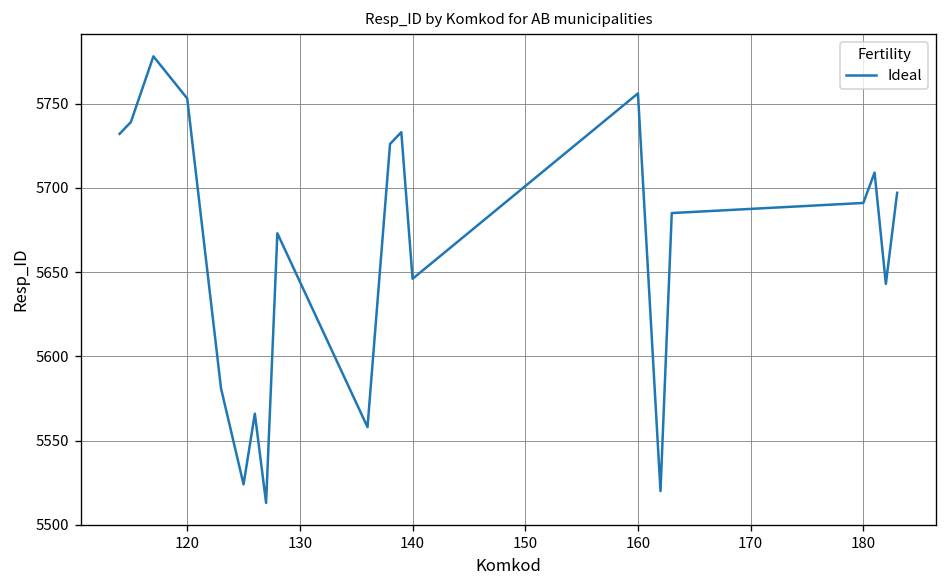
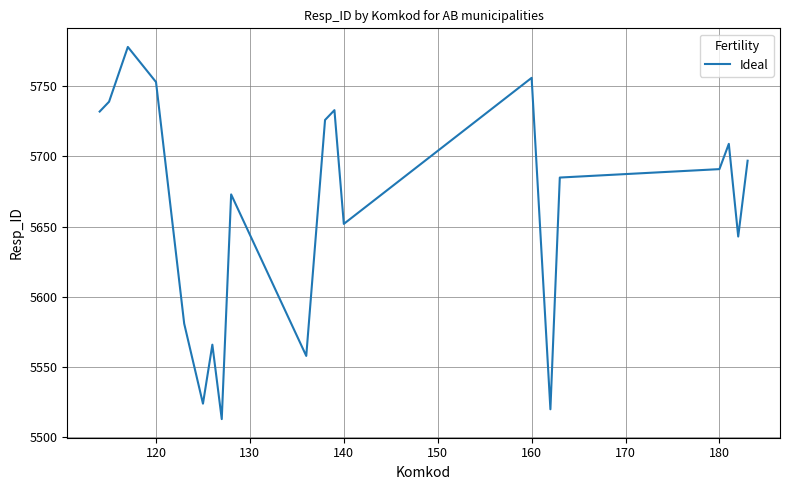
140: 5646 -> 5652
